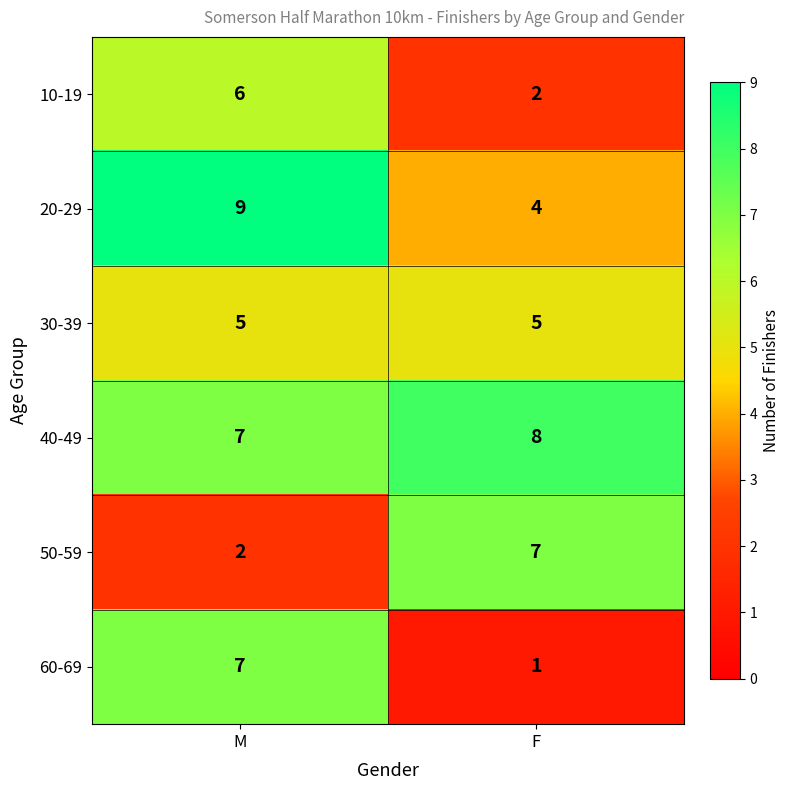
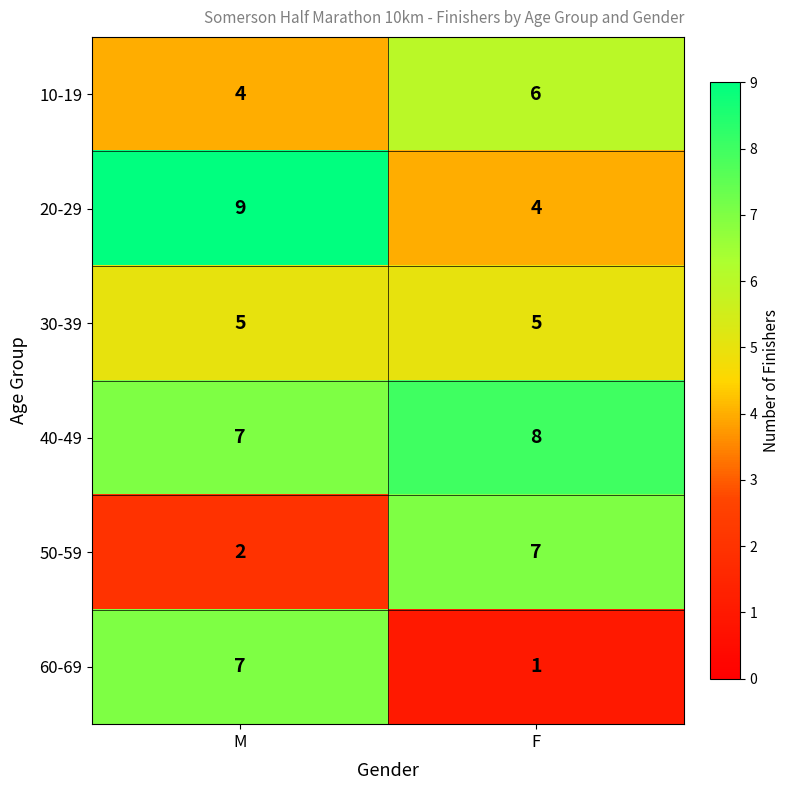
10-19, M: 6 -> 4
10-19, F: 2 -> 6
